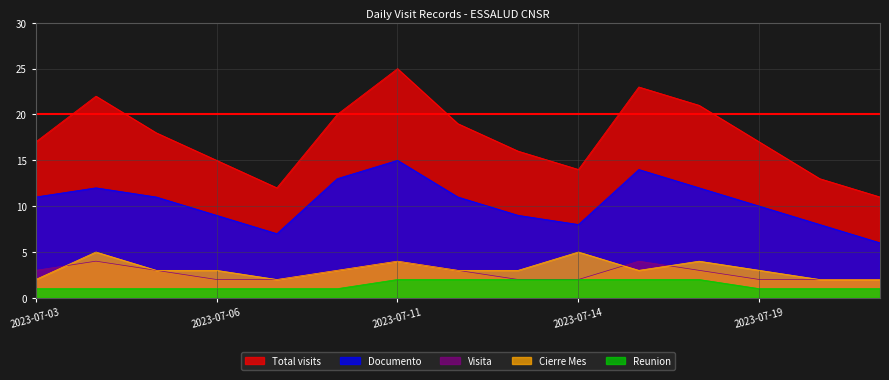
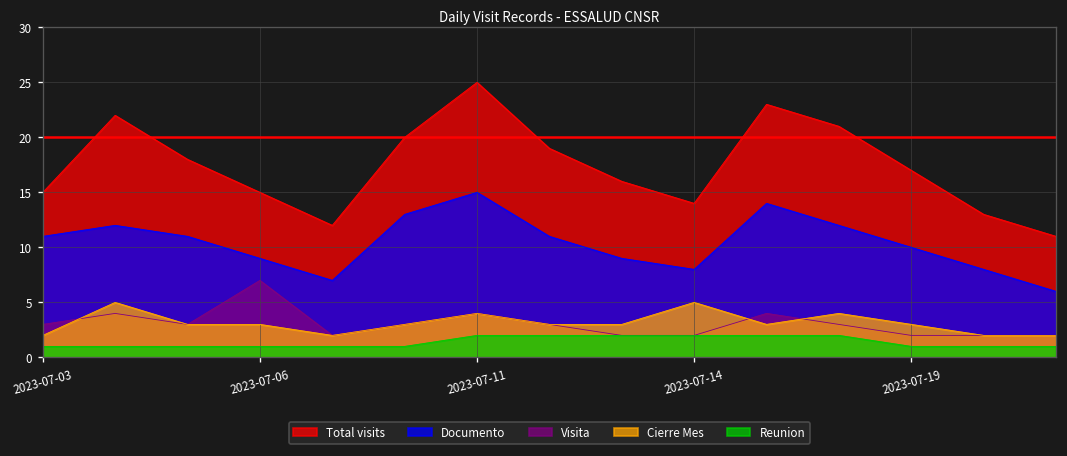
Total visits, 2023-07-03: 17 -> 15
Visita, 2023-07-06: 2 -> 7
